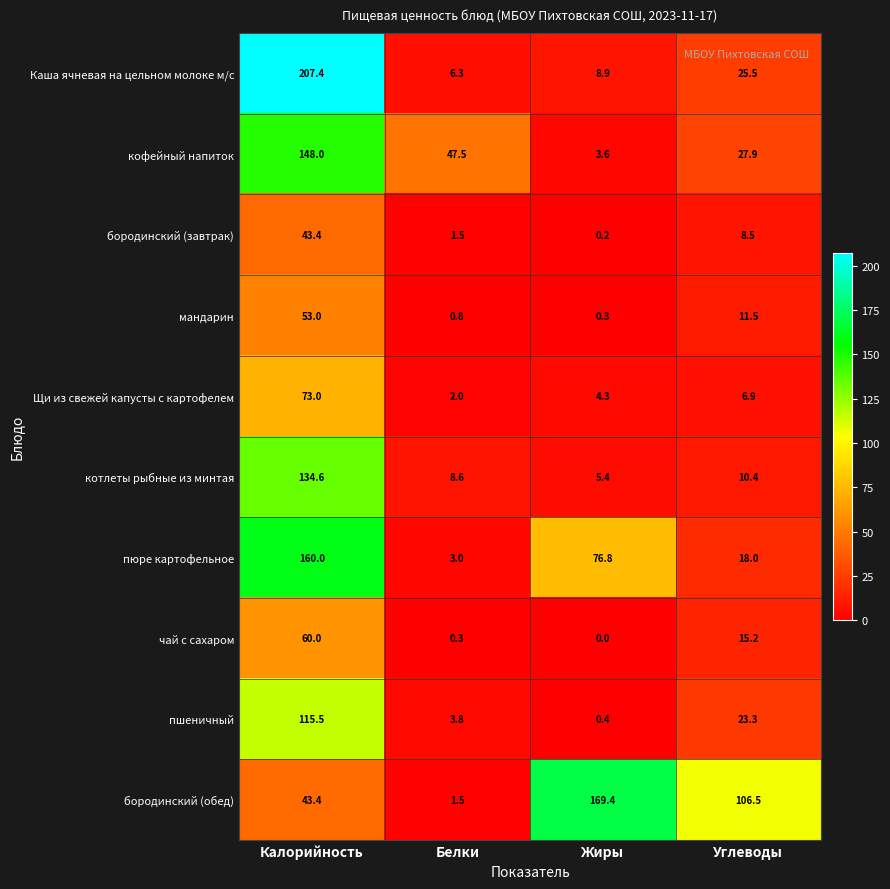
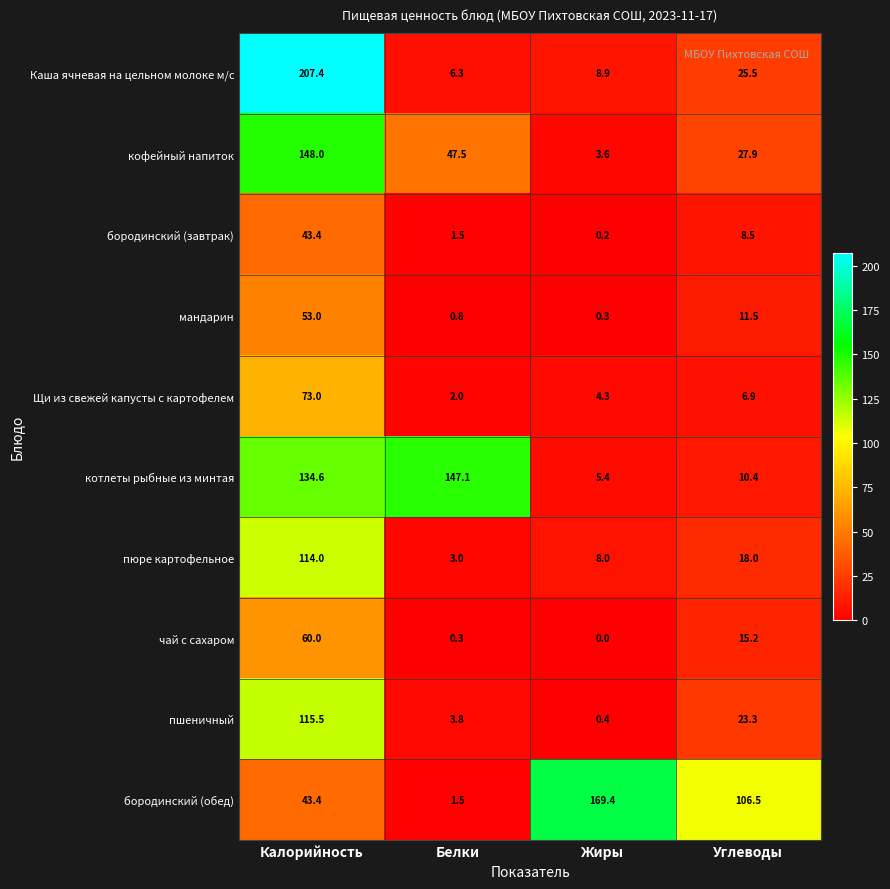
котлеты рыбные из минтая, Белки: 8.6 -> 147.1
пюре картофельное, Калорийность: 160.0 -> 114.0
пюре картофельное, Жиры: 76.8 -> 8.0
